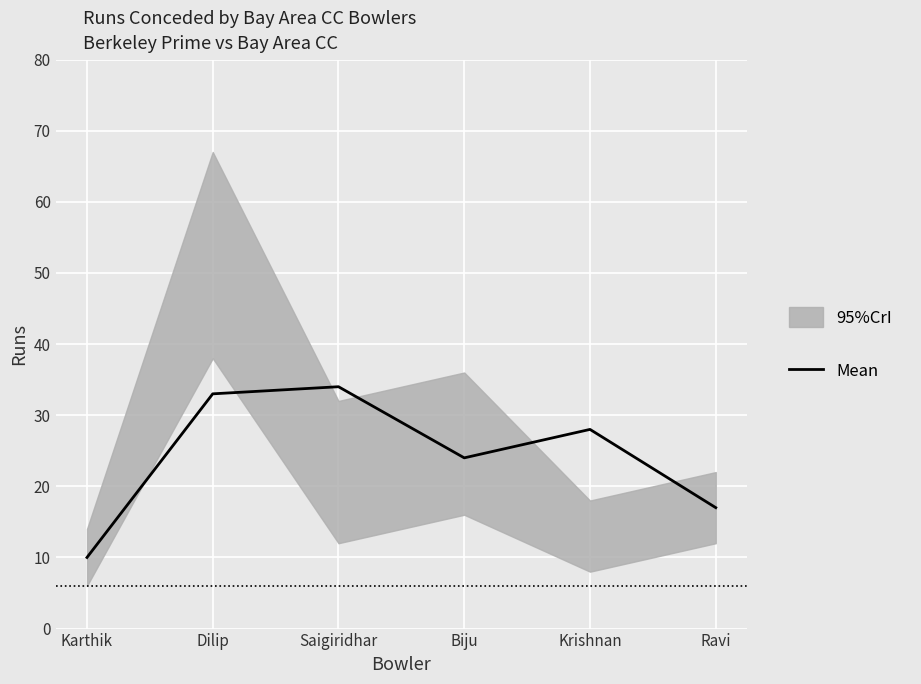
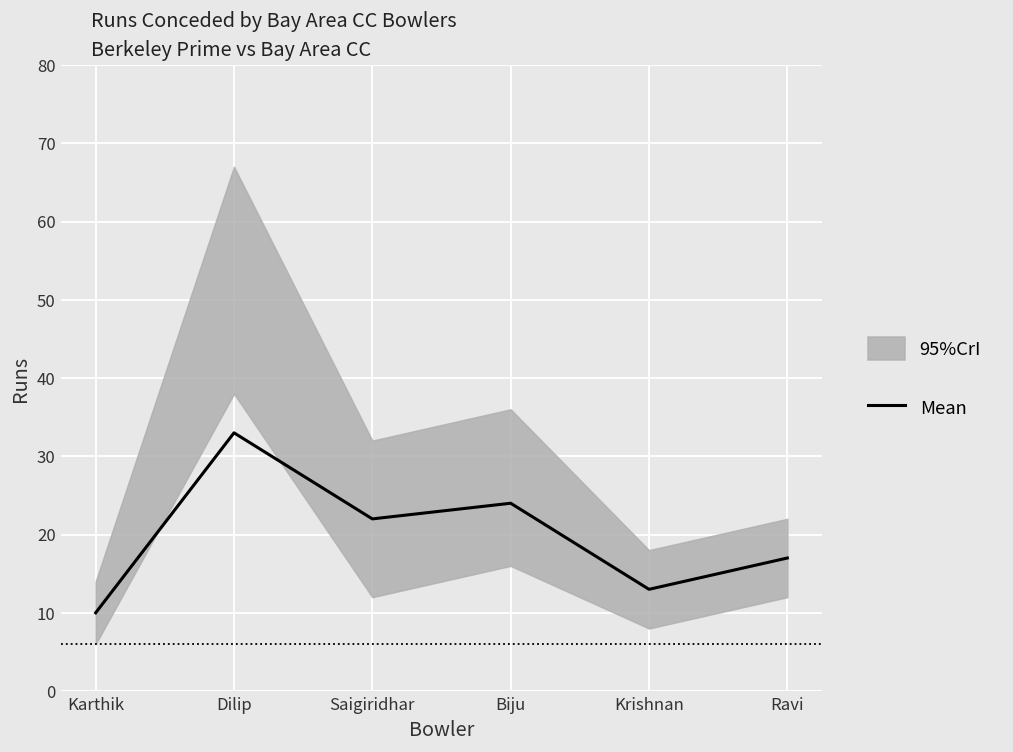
Mean, Saigiridhar: 34 -> 22
Mean, Krishnan: 28 -> 13
